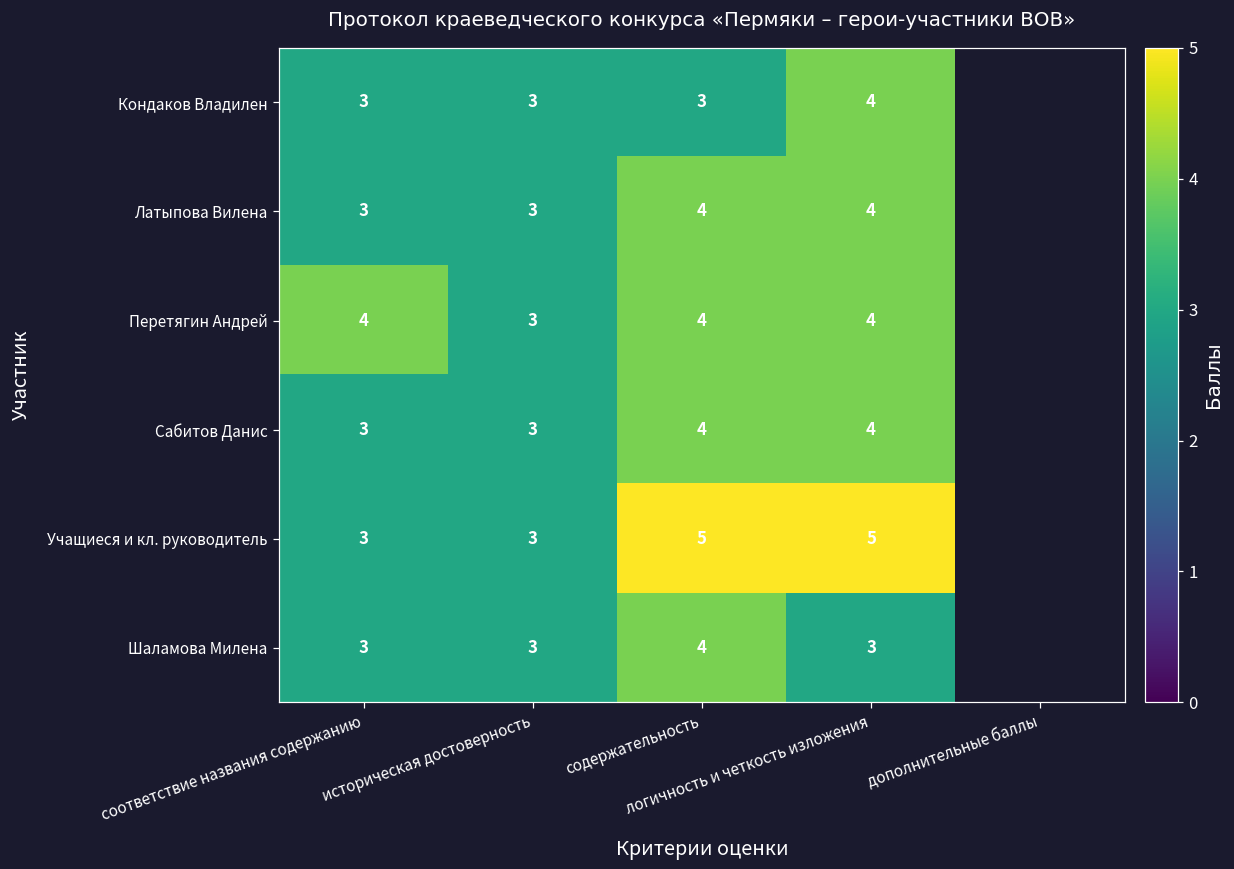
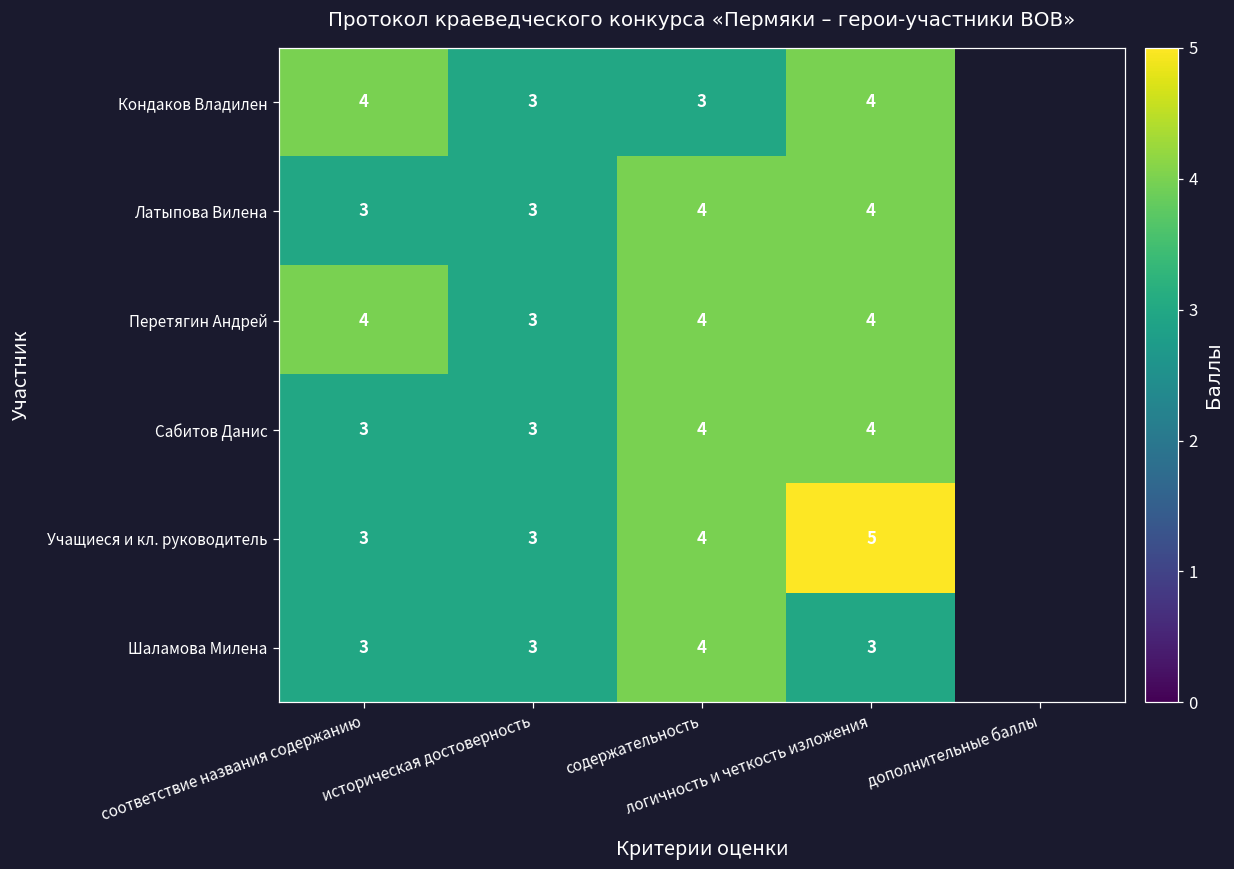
Кондаков Владилен, соответствие названия содержанию: 3 -> 4
Учащиеся и кл. руководитель, содержательность: 5 -> 4
